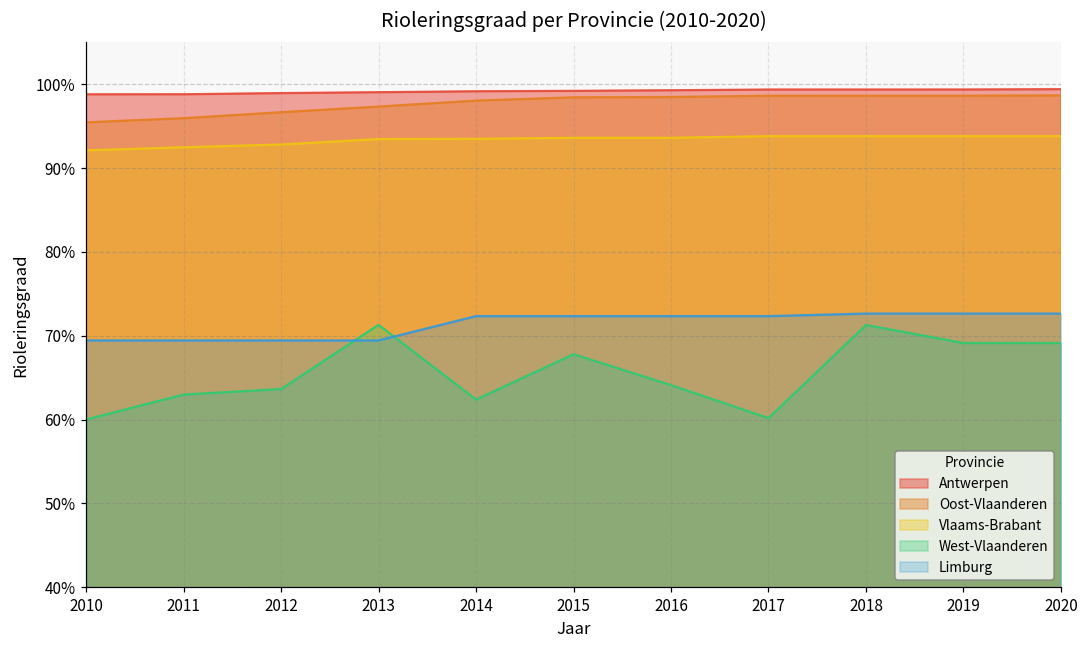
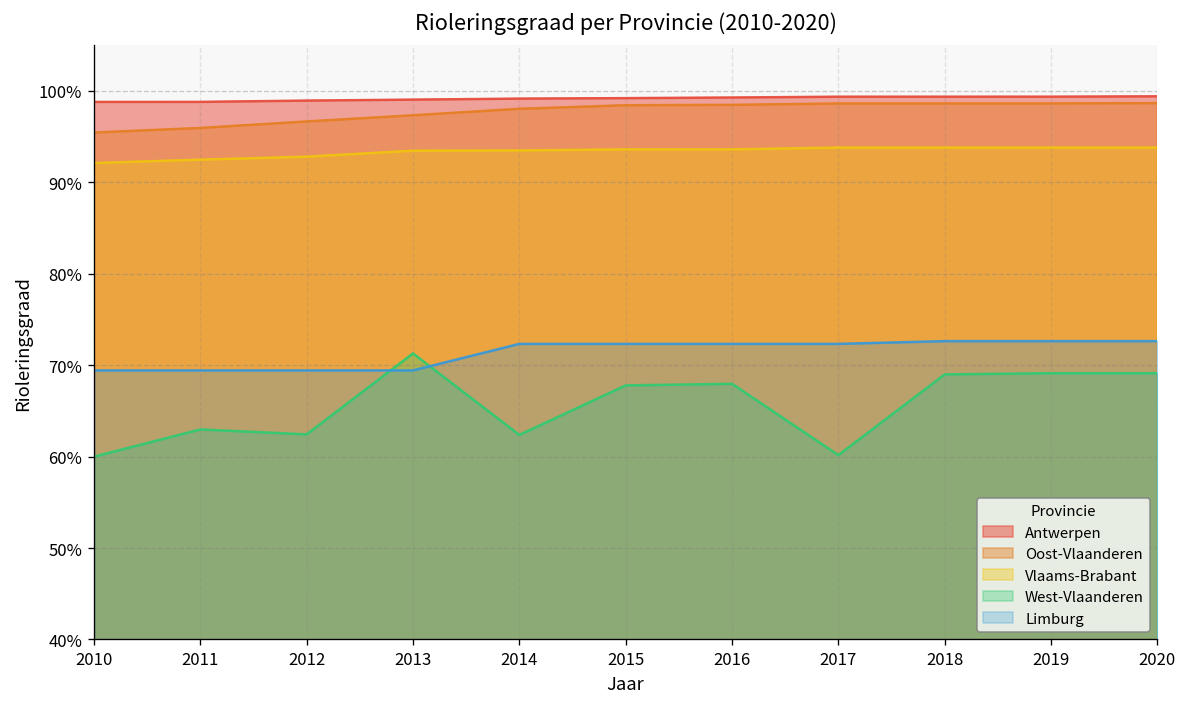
West-Vlaanderen, 2012: 64% -> 62%
West-Vlaanderen, 2016: 64% -> 68%
West-Vlaanderen, 2018: 71% -> 69%
